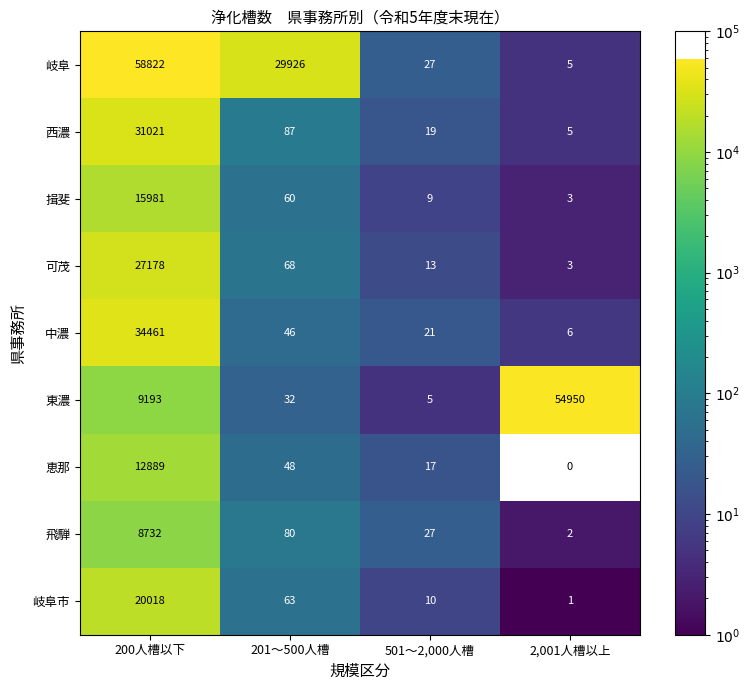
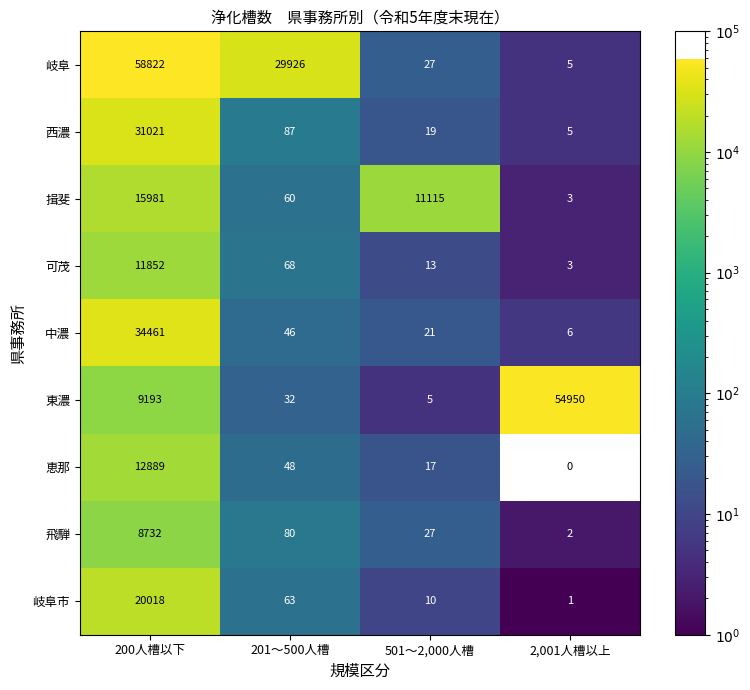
揖斐, 501～2,000人槽: 9 -> 11115
可茂, 200人槽以下: 27178 -> 11852
